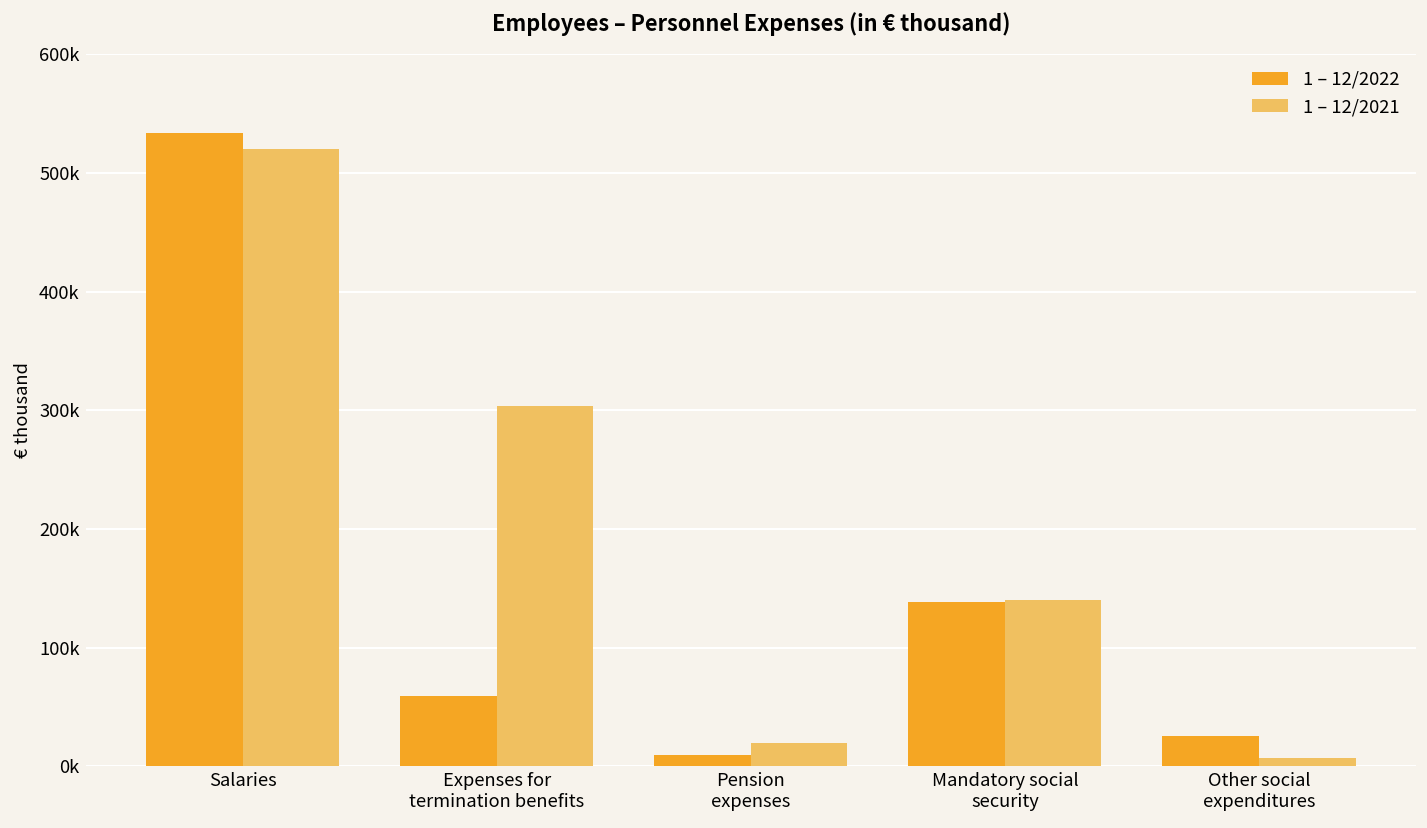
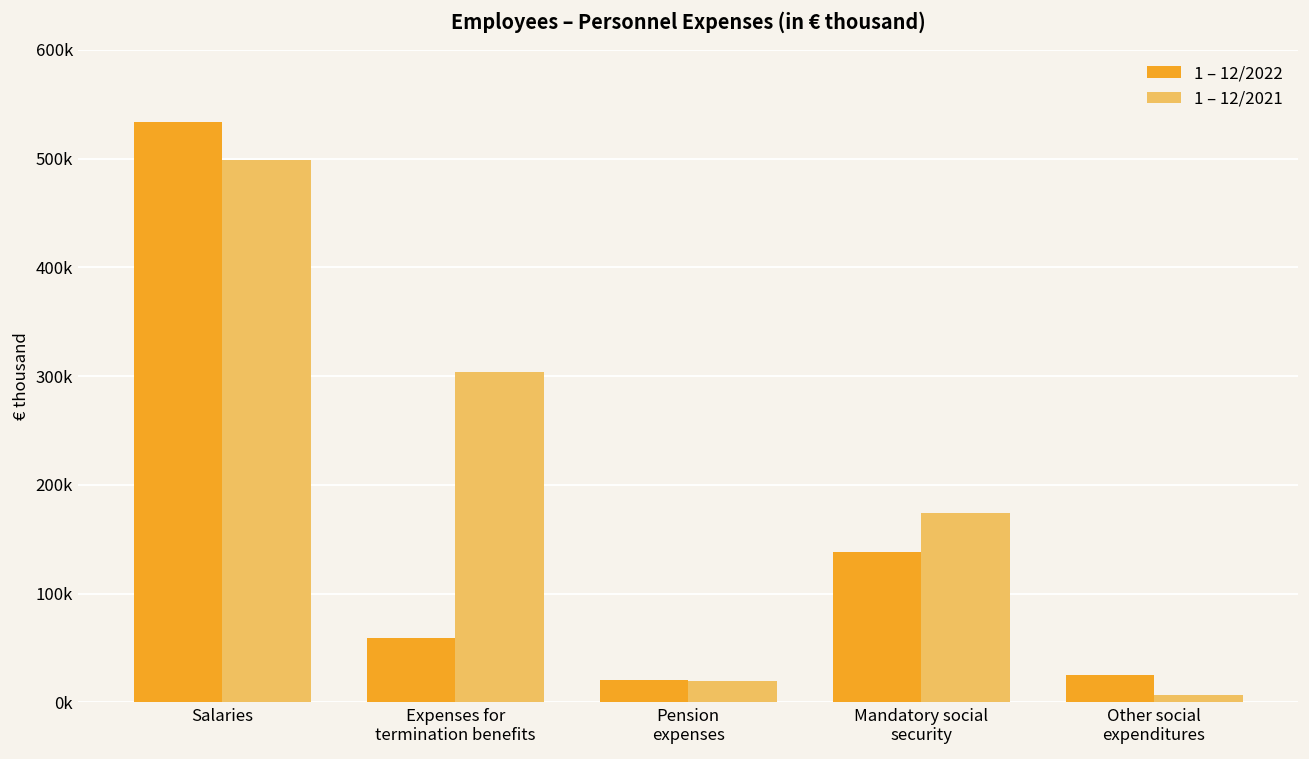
1 – 12/2021, Salaries: 520000 -> 500000
1 – 12/2022, Pension expenses: 10000 -> 20000
1 – 12/2021, Mandatory social security: 140000 -> 170000
